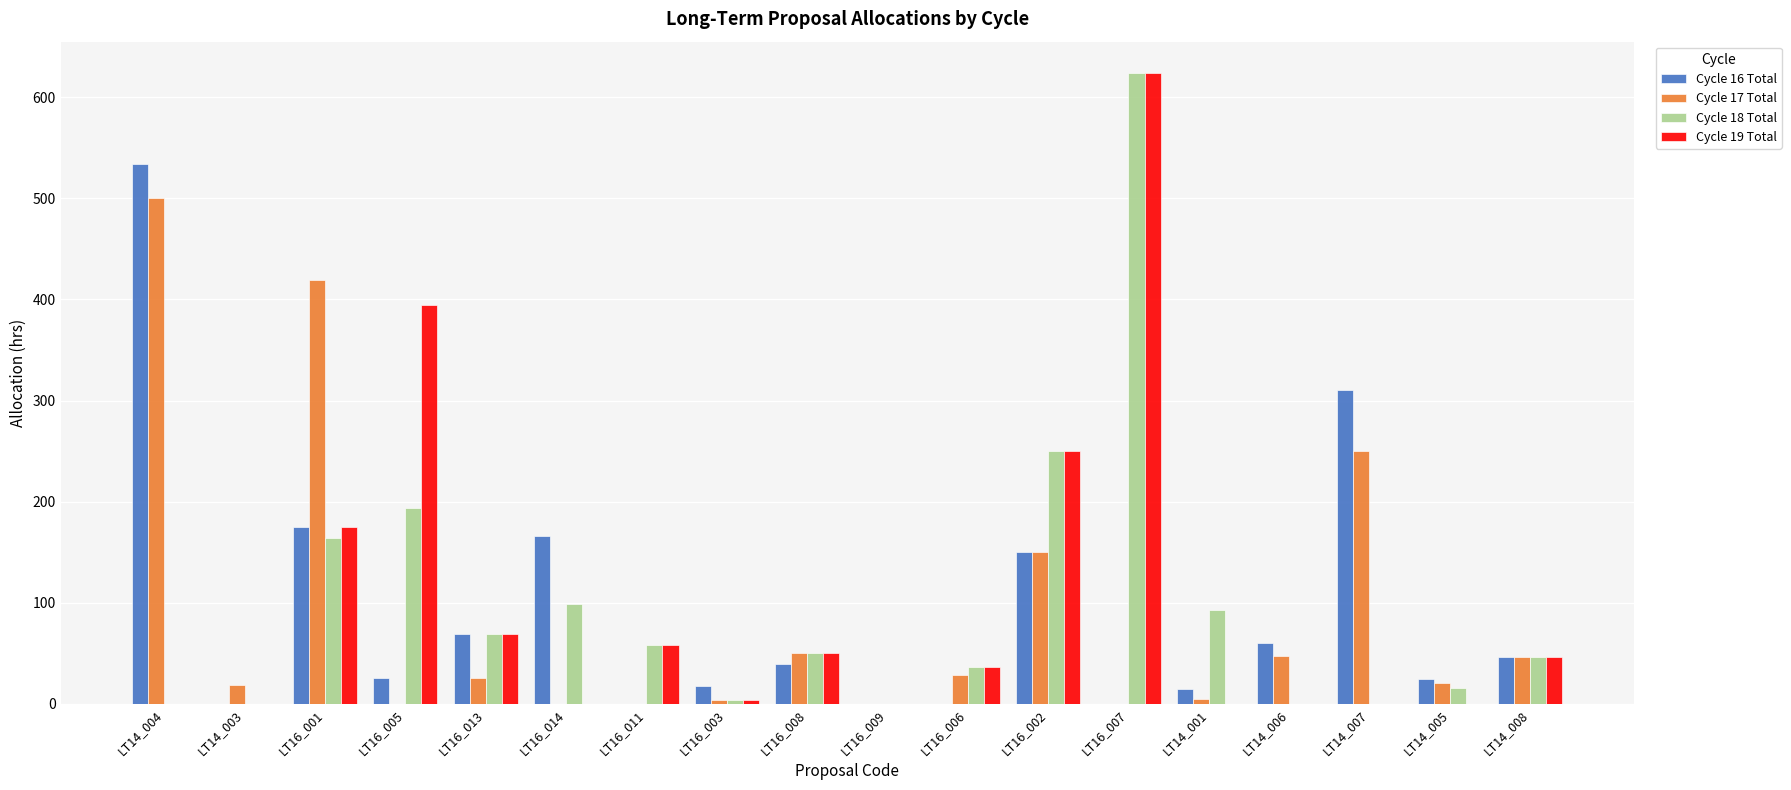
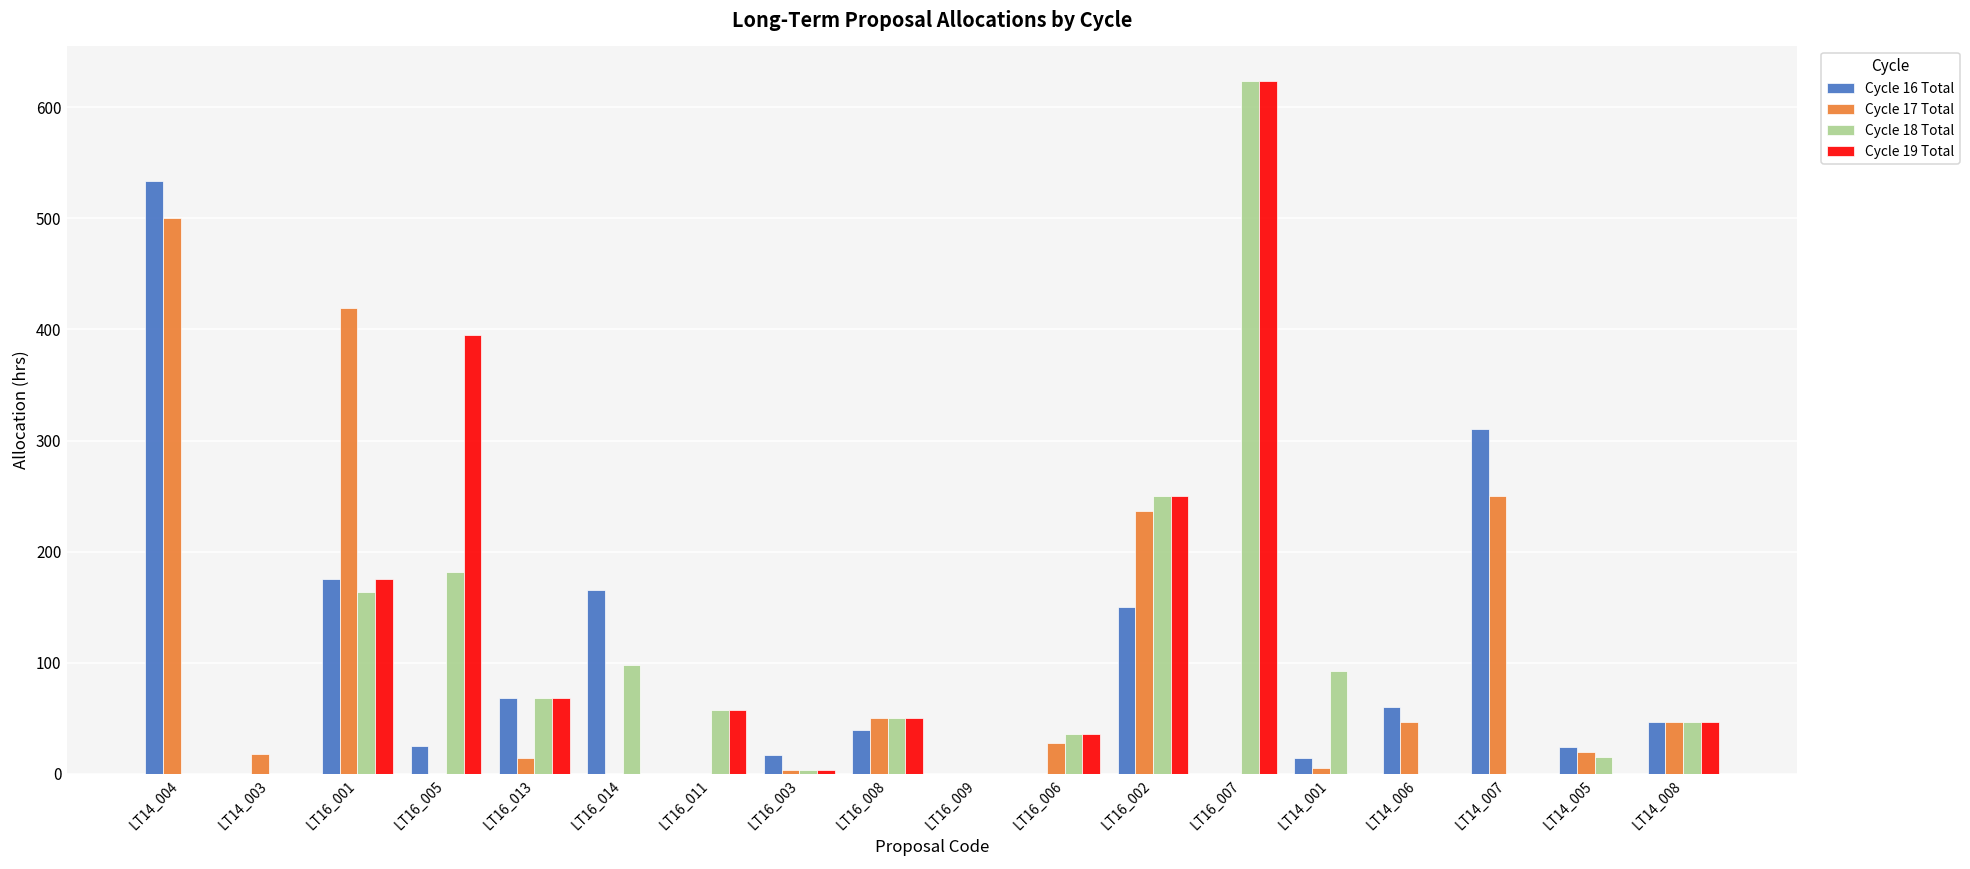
Cycle 18 Total, LT16_005: 194 -> 181
Cycle 17 Total, LT16_013: 25 -> 14
Cycle 17 Total, LT16_002: 150 -> 237
